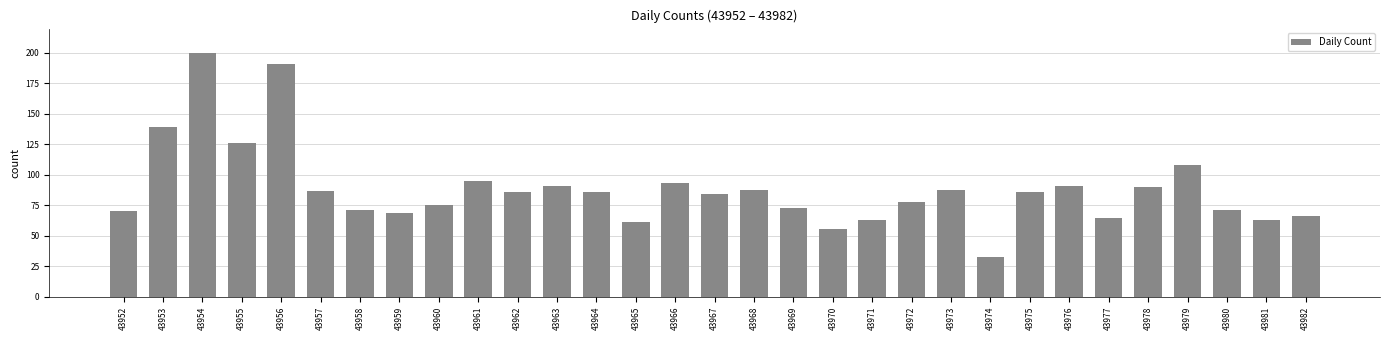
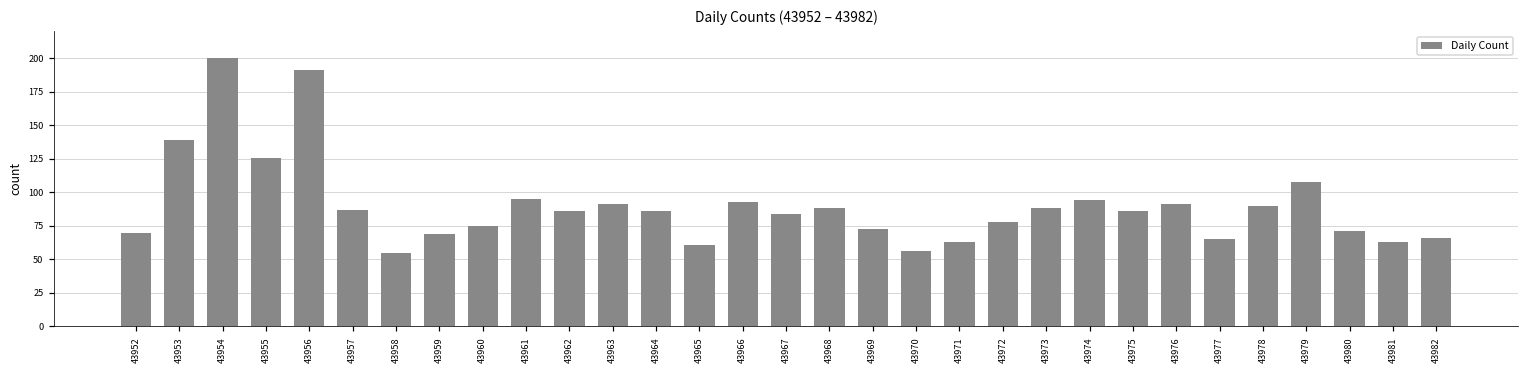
43958: 71 -> 55
43974: 33 -> 94
